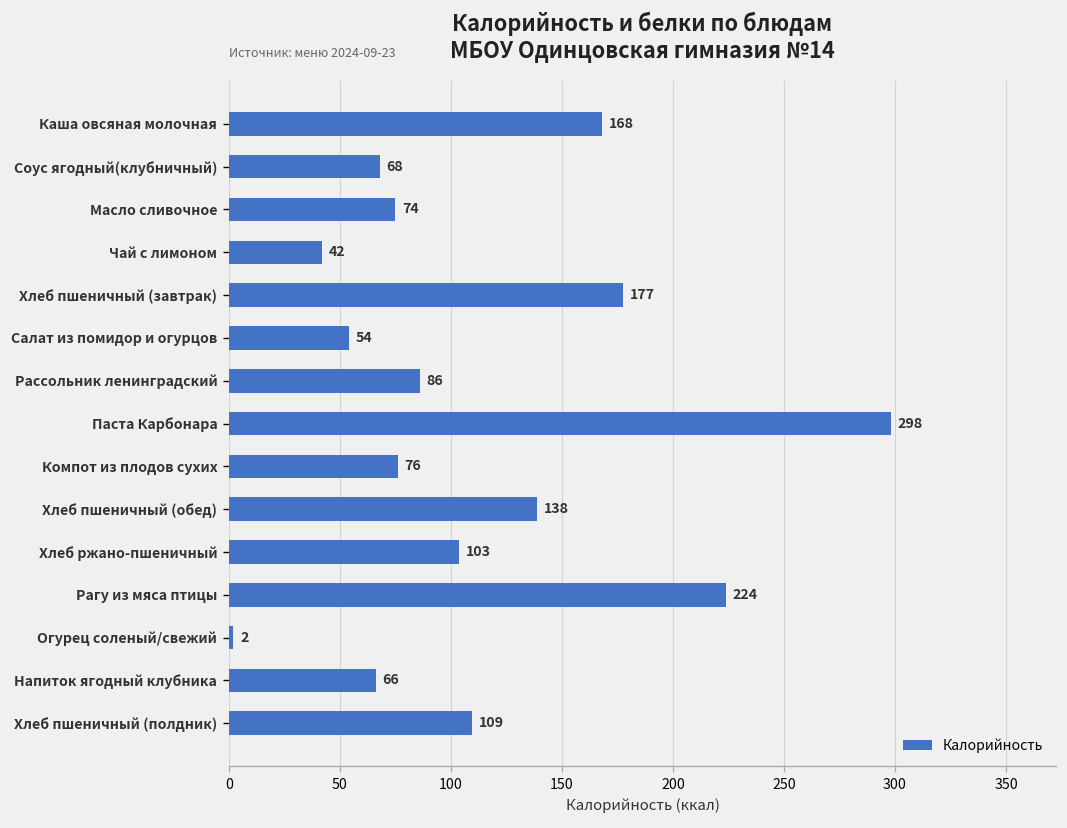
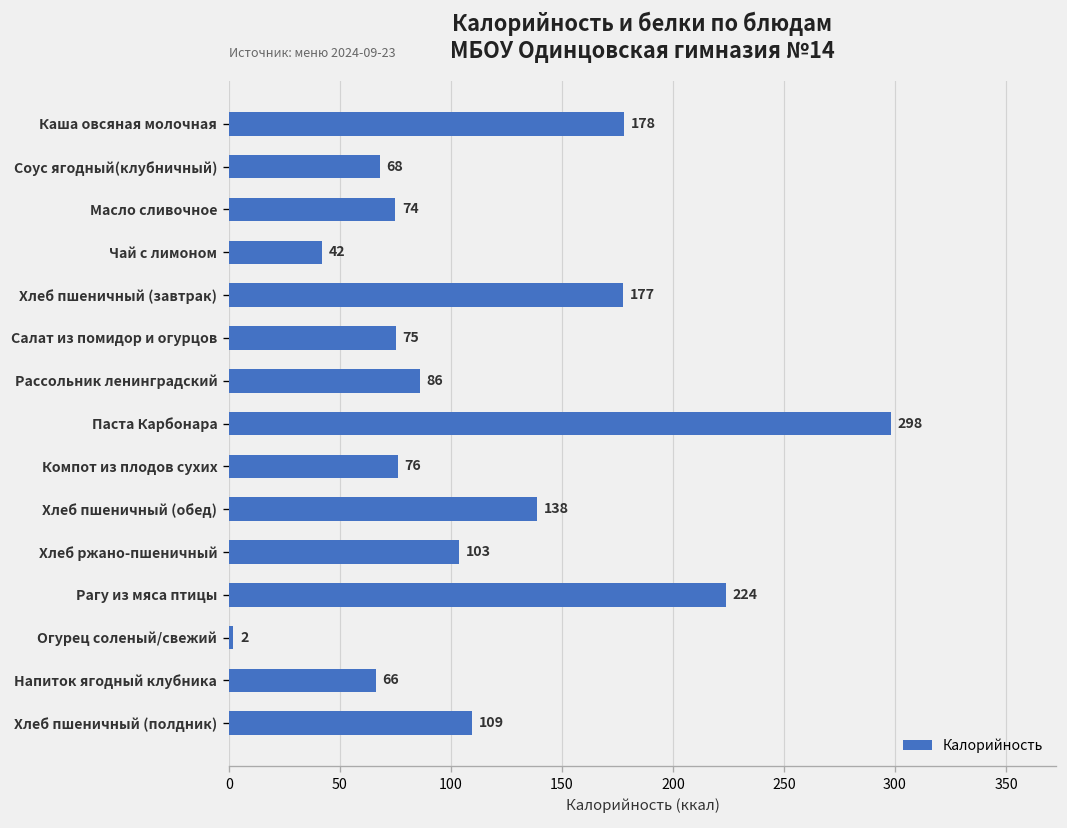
Каша овсяная молочная: 168 -> 178
Салат из помидор и огурцов: 54 -> 75
